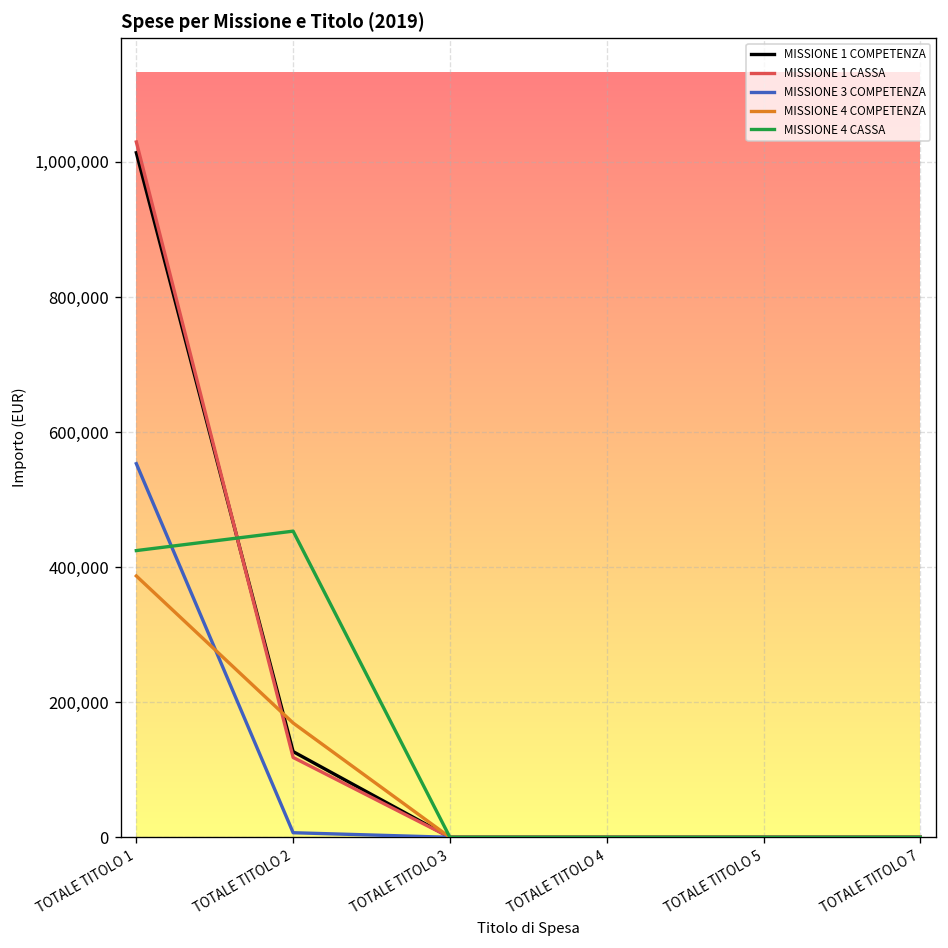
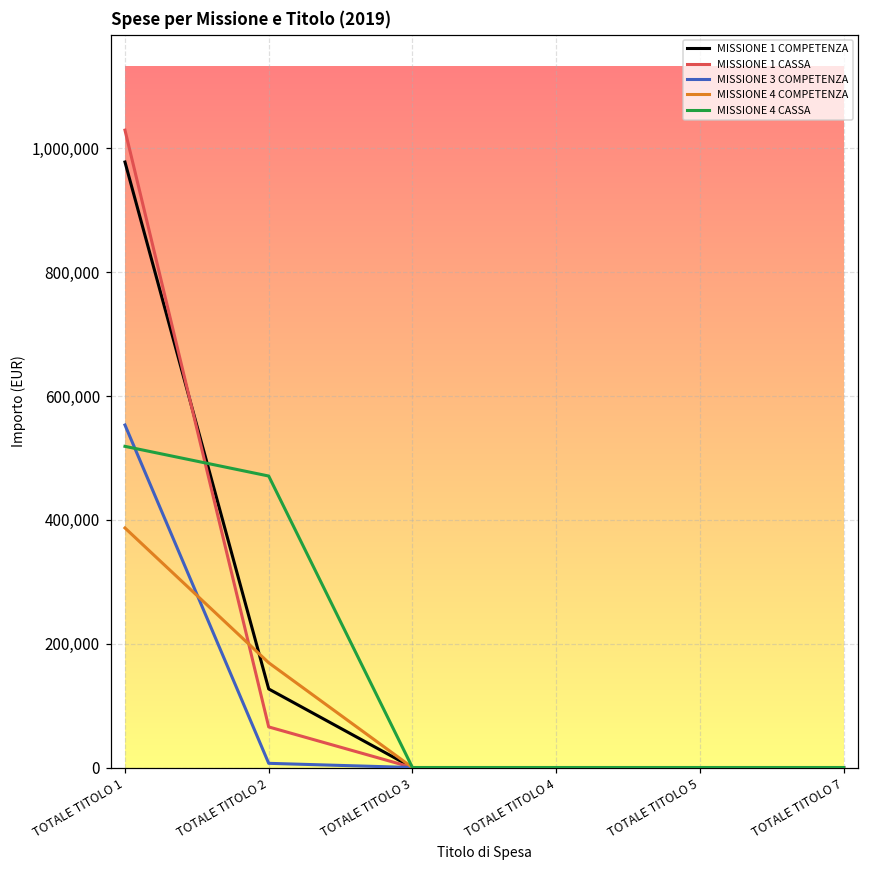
MISSIONE 1 COMPETENZA, TOTALE TITOLO 1: 1,010,000 -> 980,000
MISSIONE 4 CASSA, TOTALE TITOLO 1: 420,000 -> 520,000
MISSIONE 1 CASSA, TOTALE TITOLO 2: 120,000 -> 70,000
MISSIONE 4 CASSA, TOTALE TITOLO 2: 450,000 -> 470,000
